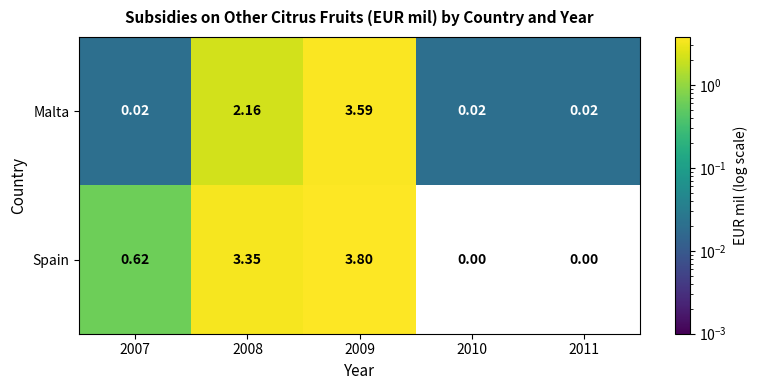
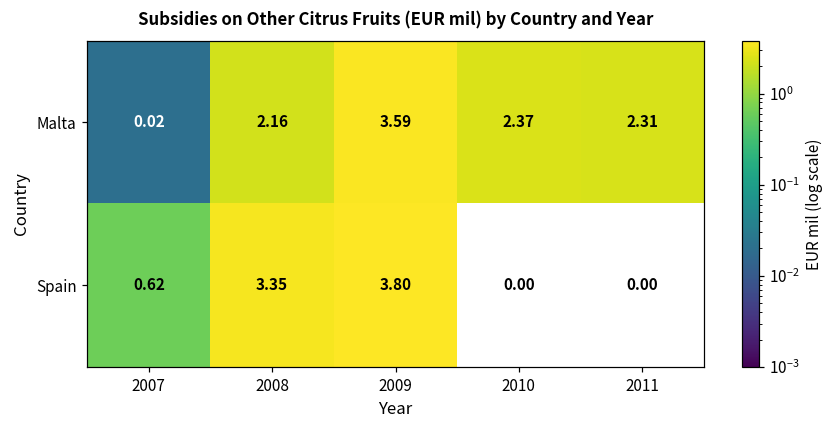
Malta, 2010: 0.02 -> 2.37
Malta, 2011: 0.02 -> 2.31
